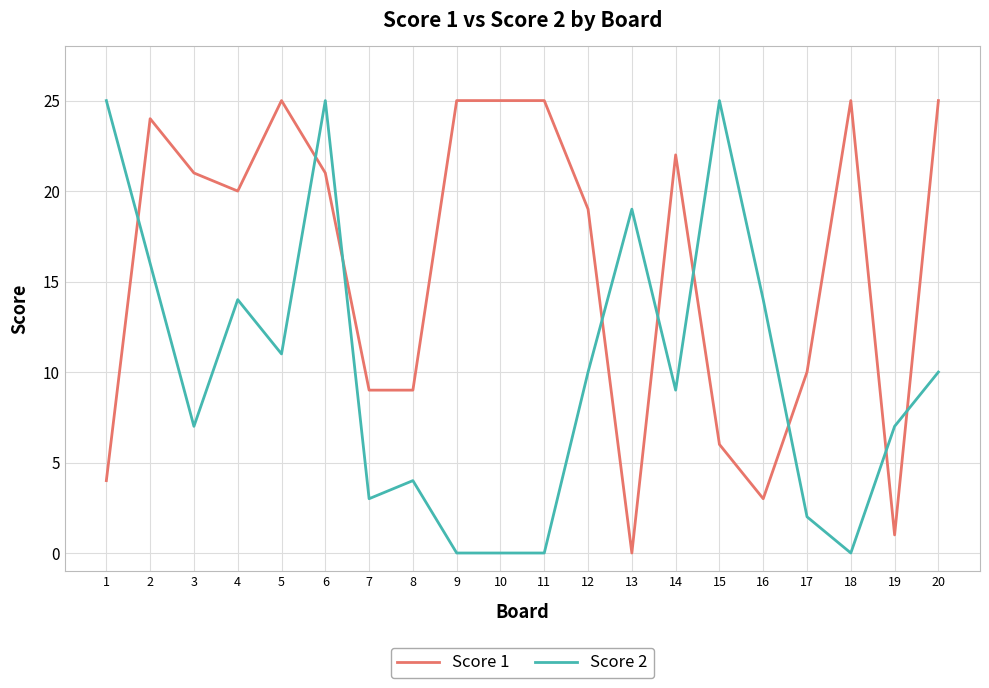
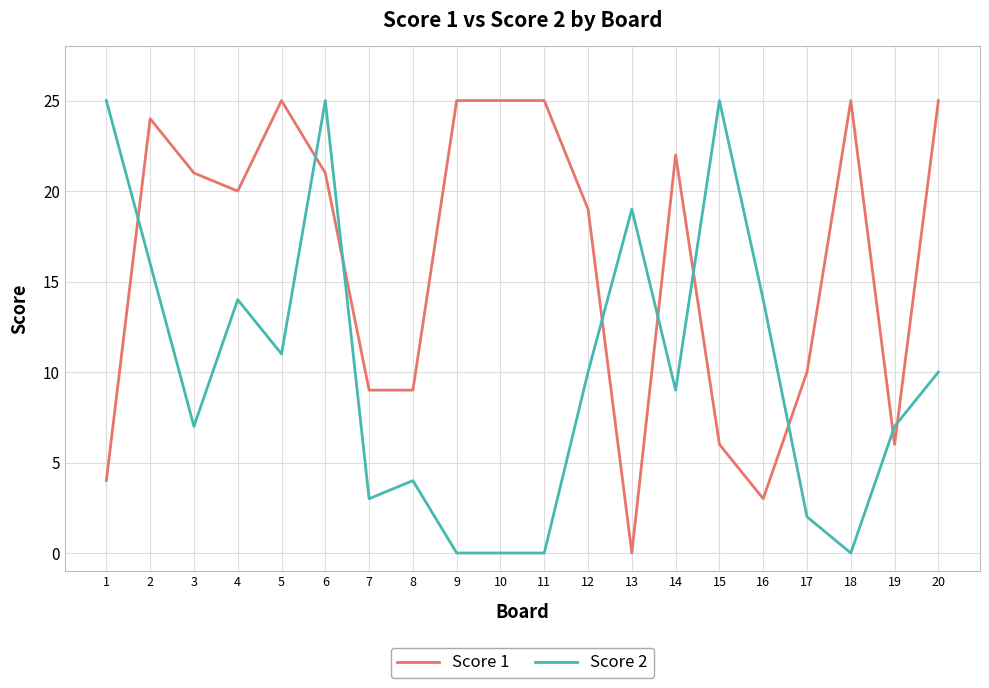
Score 1, 19: 1 -> 6
